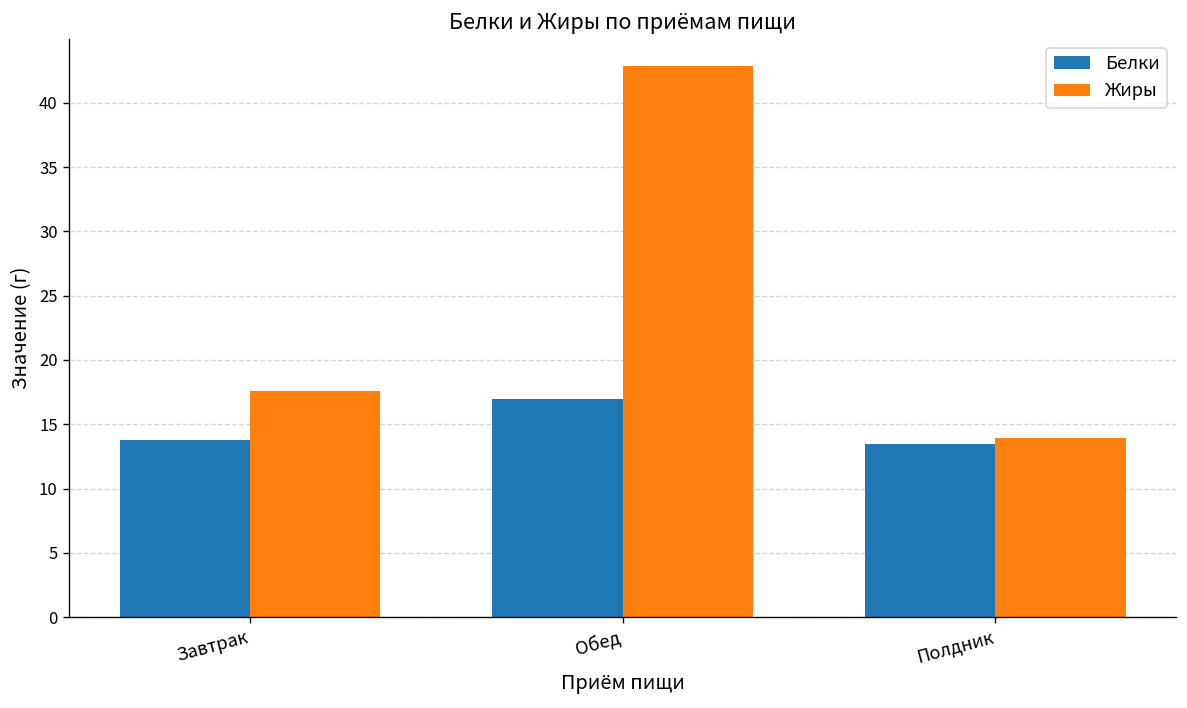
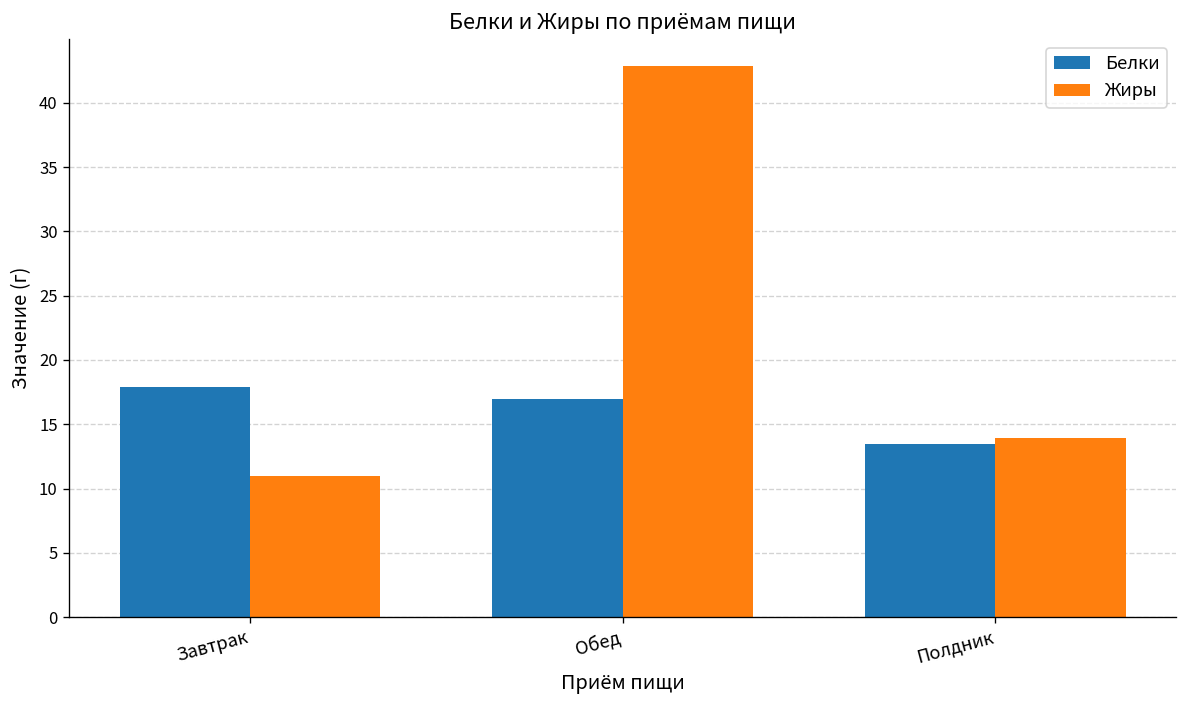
Белки, Завтрак: 13.8 -> 17.9
Жиры, Завтрак: 17.6 -> 11.0
